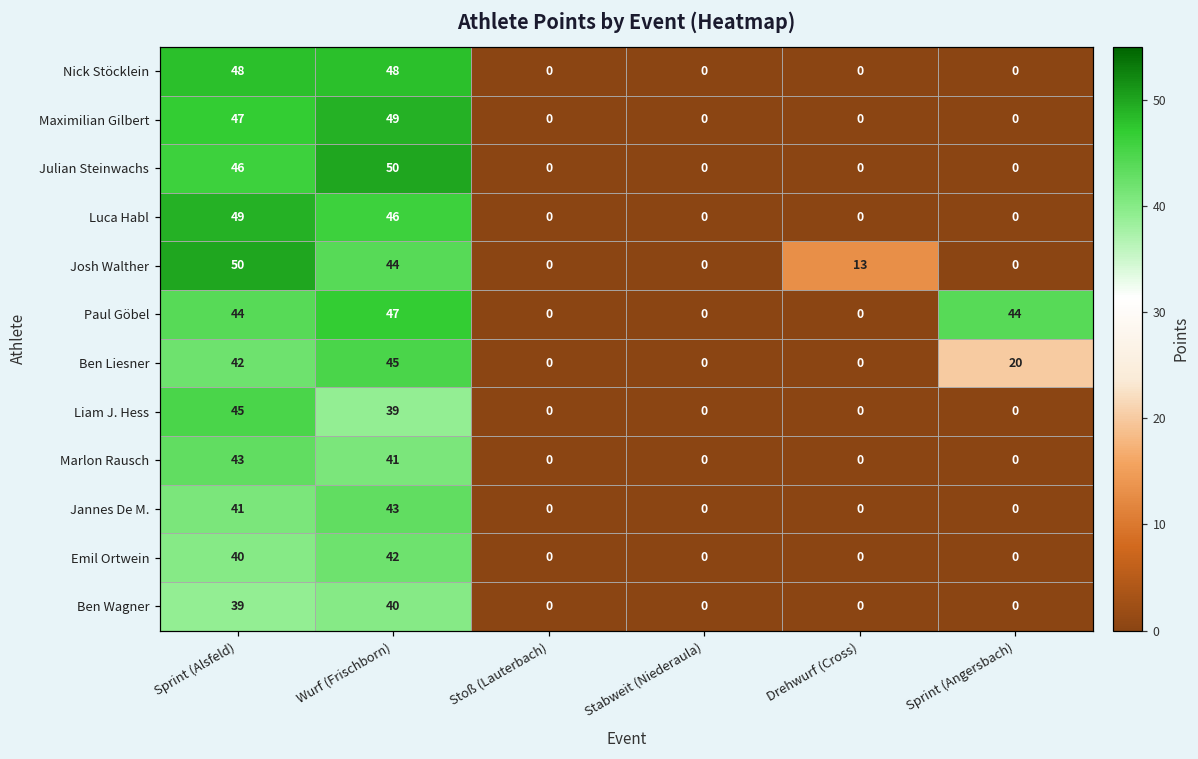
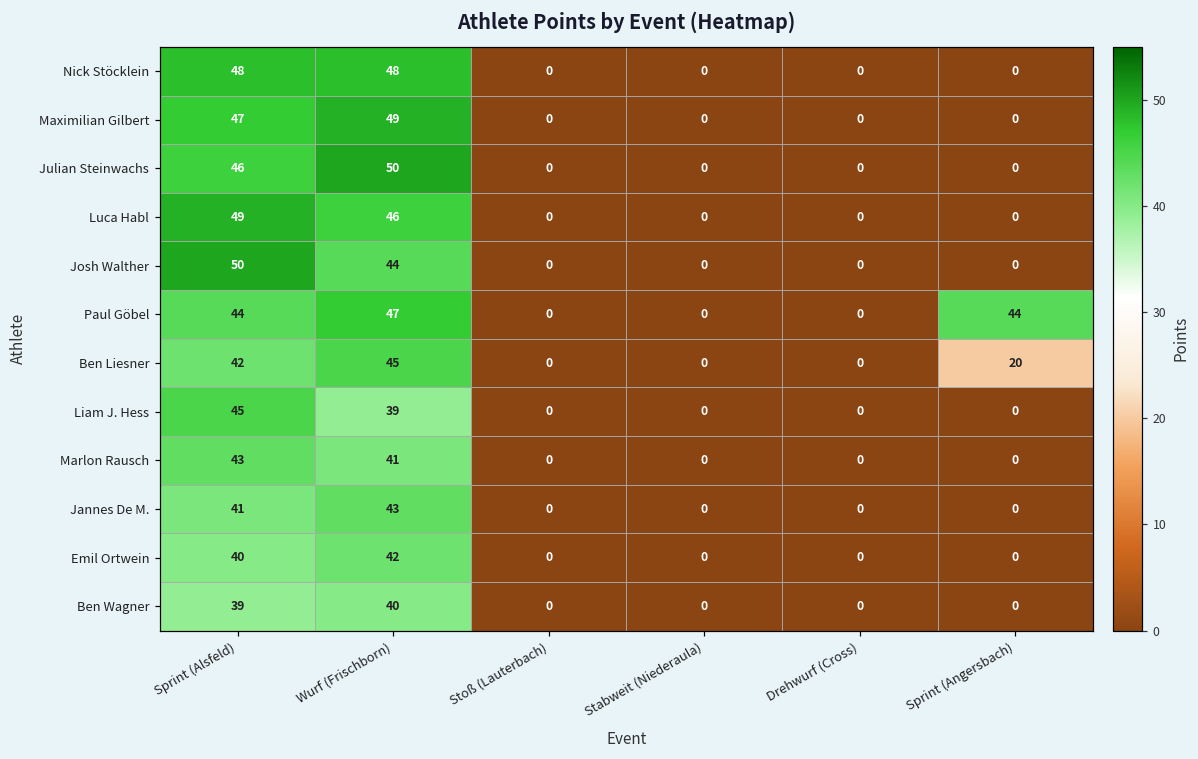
Josh Walther, Drehwurf (Cross): 13 -> 0
